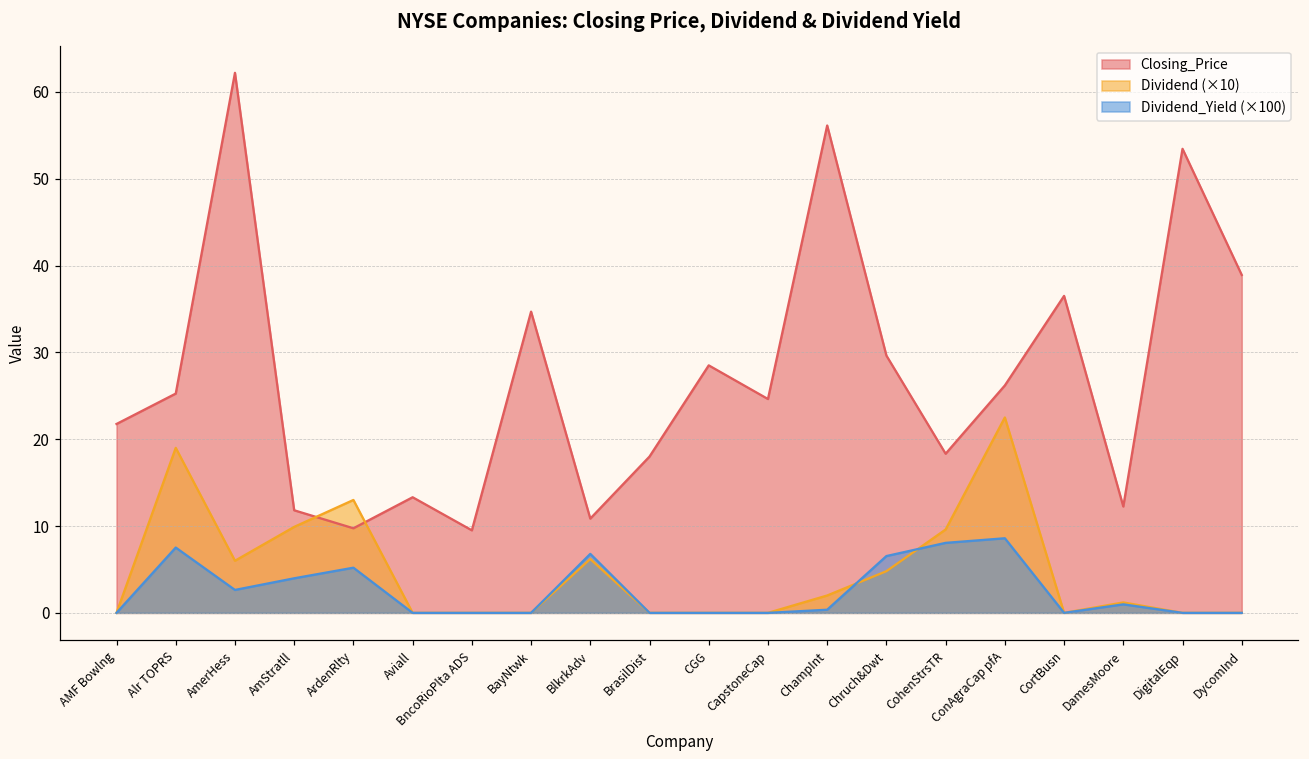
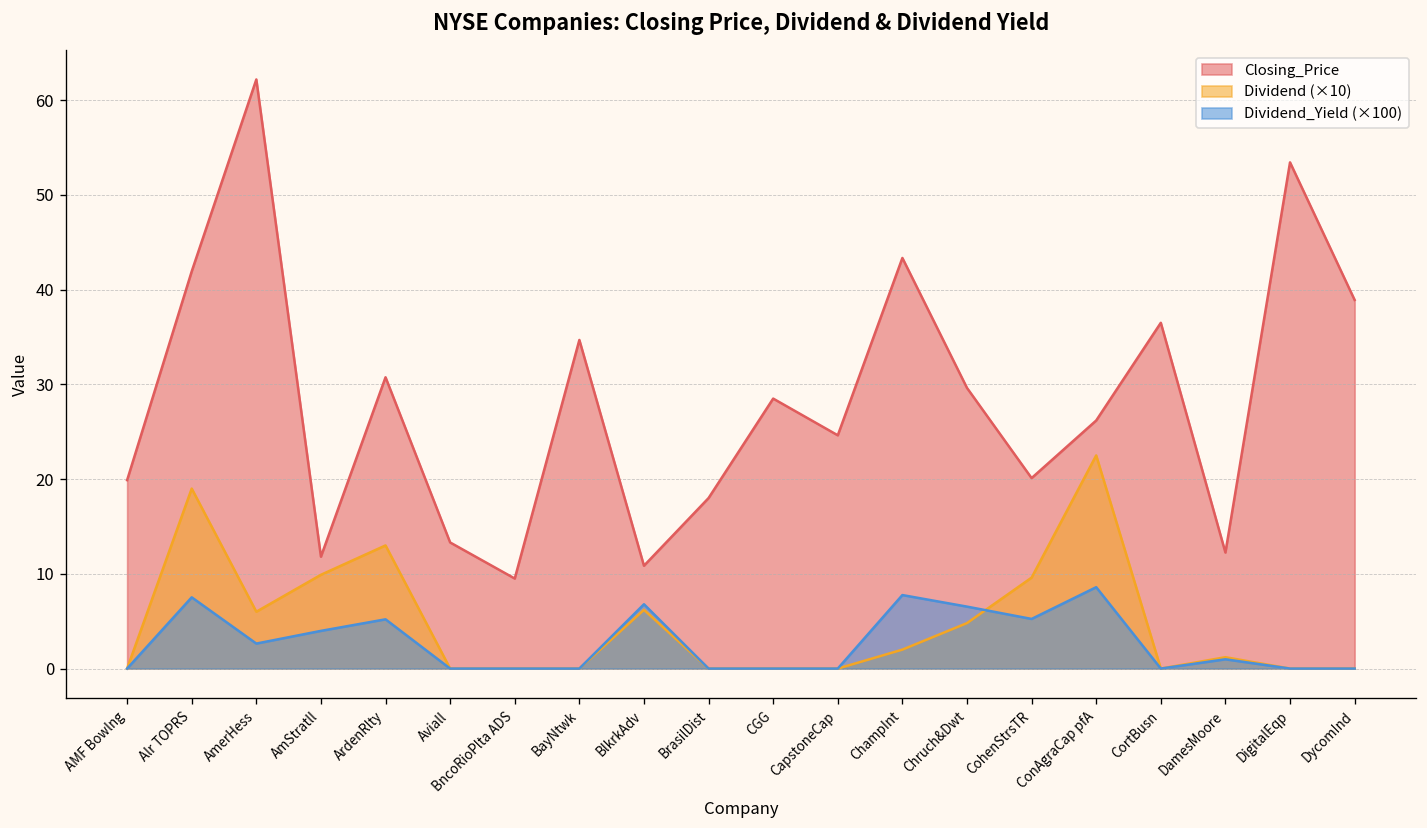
Closing_Price, AMF Bowlng: 22 -> 20
Closing_Price, Alr TOPRS: 25 -> 42
Closing_Price, ArdenRlty: 10 -> 31
Closing_Price, ChampInt: 56 -> 43
Dividend_Yield (×100), ChampInt: 0 -> 8
Closing_Price, CohenStrsTR: 18 -> 20
Dividend_Yield (×100), CohenStrsTR: 8 -> 5
